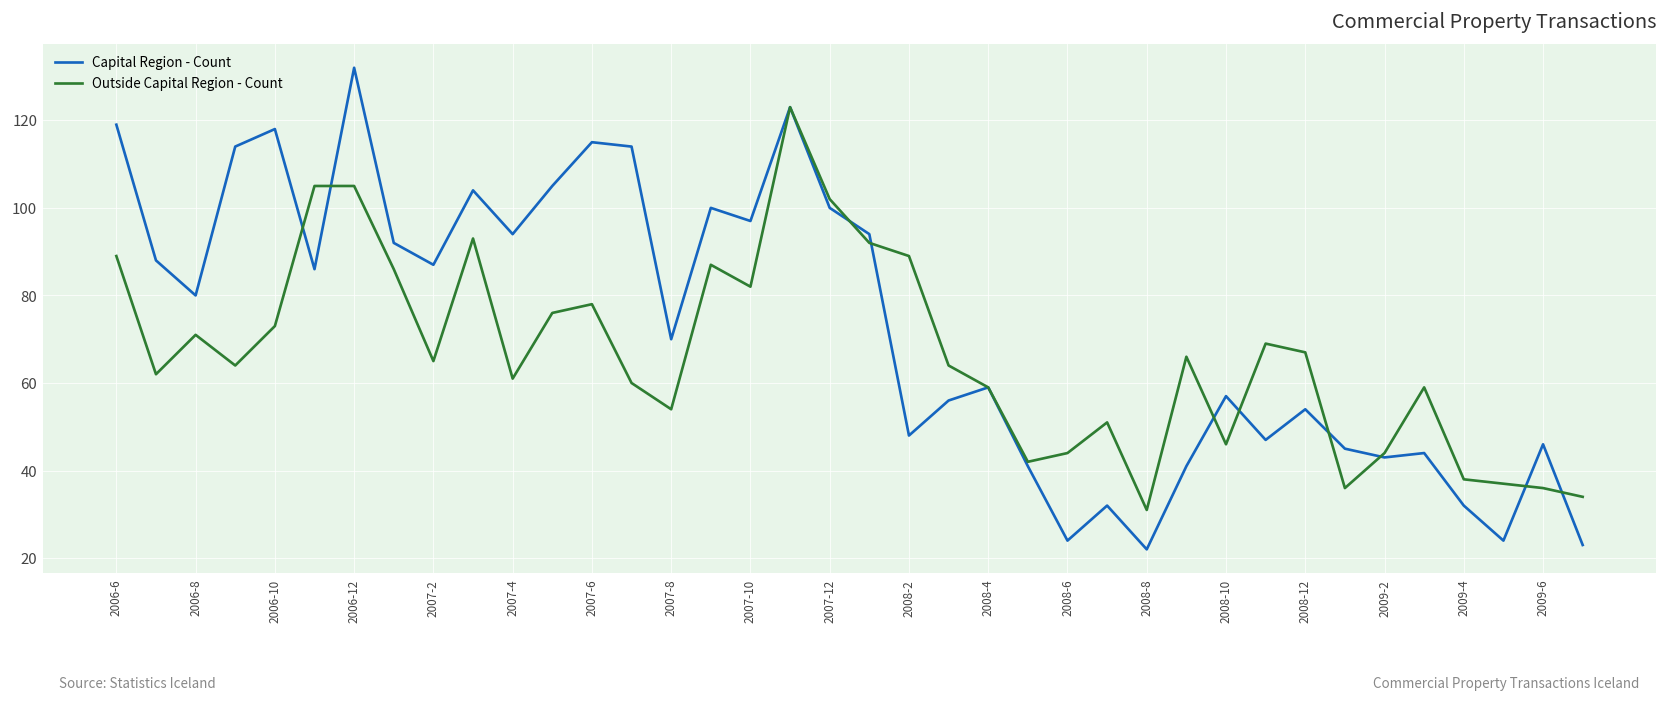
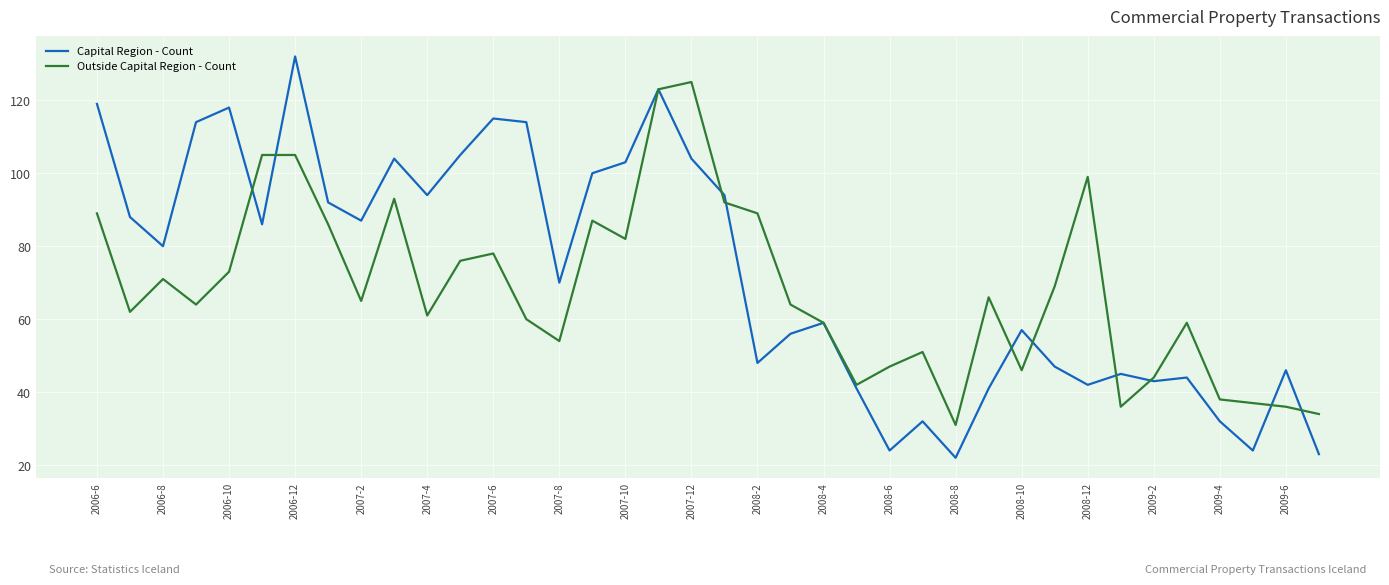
Capital Region - Count, 2007-10: 97 -> 103
Capital Region - Count, 2007-12: 100 -> 104
Outside Capital Region - Count, 2007-12: 102 -> 125
Outside Capital Region - Count, 2008-6: 44 -> 47
Capital Region - Count, 2008-12: 54 -> 42
Outside Capital Region - Count, 2008-12: 67 -> 99
